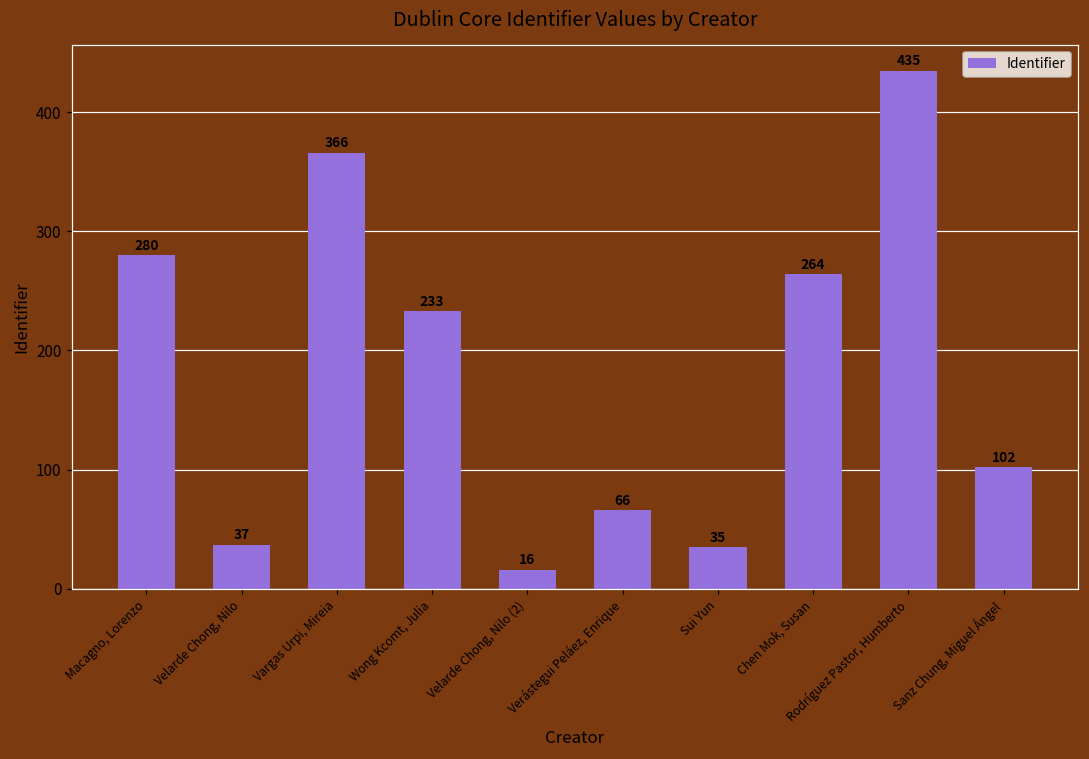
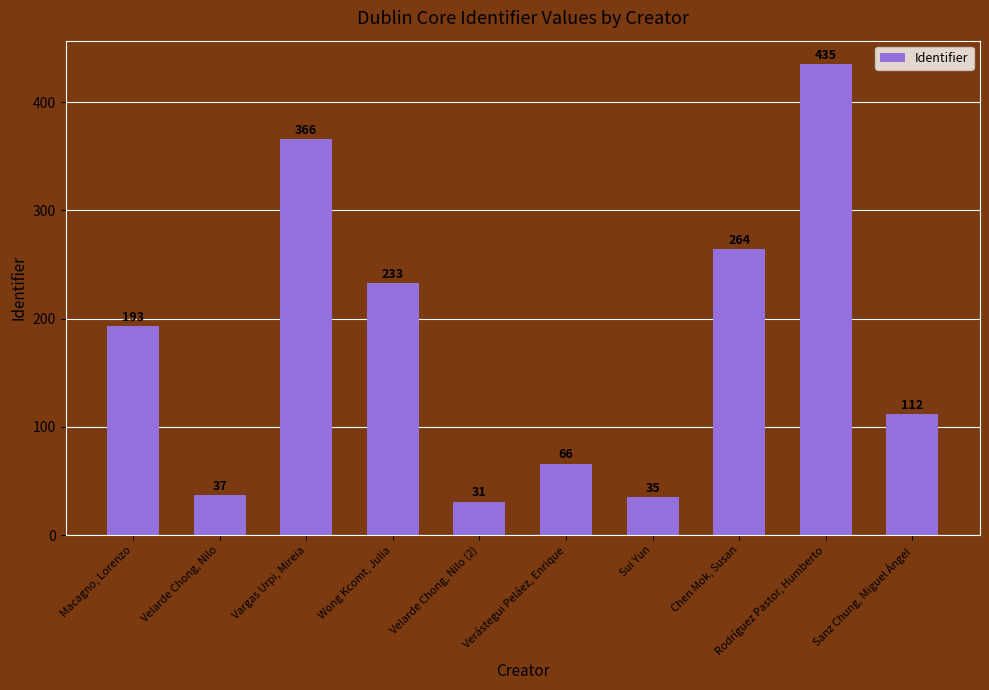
Macagno, Lorenzo: 280 -> 193
Velarde Chong, Nilo (2): 16 -> 31
Sanz Chung, Miguel Ángel: 102 -> 112
